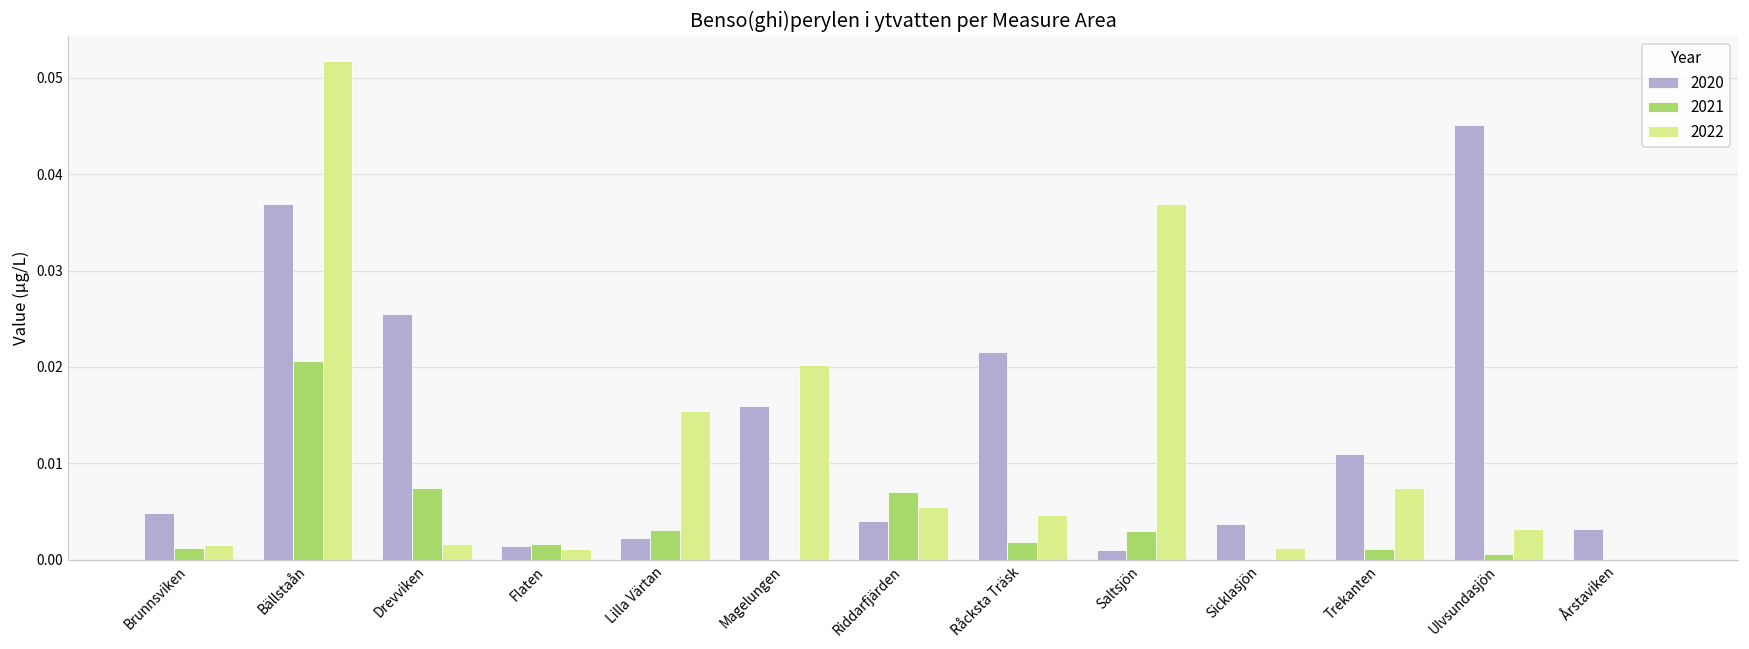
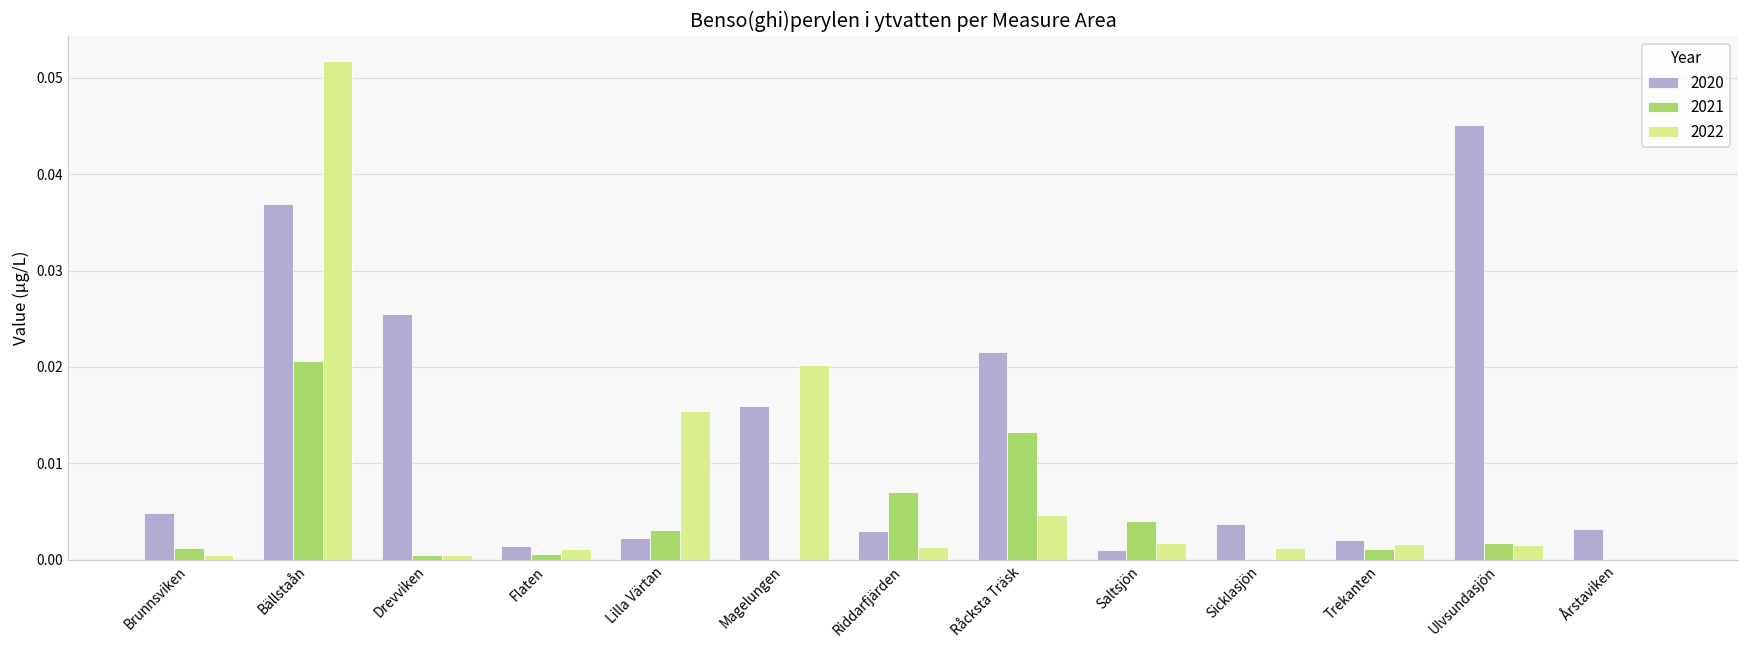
2022, Brunnsviken: 0.002 -> 0.001
2021, Drevviken: 0.007 -> 0.001
2022, Drevviken: 0.002 -> 0.001
2021, Flaten: 0.002 -> 0.001
2020, Riddarfjärden: 0.004 -> 0.003
2022, Riddarfjärden: 0.006 -> 0.001
2021, Råcksta Träsk: 0.002 -> 0.013
2021, Saltsjön: 0.003 -> 0.004
2022, Saltsjön: 0.037 -> 0.002
2020, Trekanten: 0.011 -> 0.002
2022, Trekanten: 0.008 -> 0.002
2021, Ulvsundasjön: 0.001 -> 0.002
2022, Ulvsundasjön: 0.003 -> 0.002
